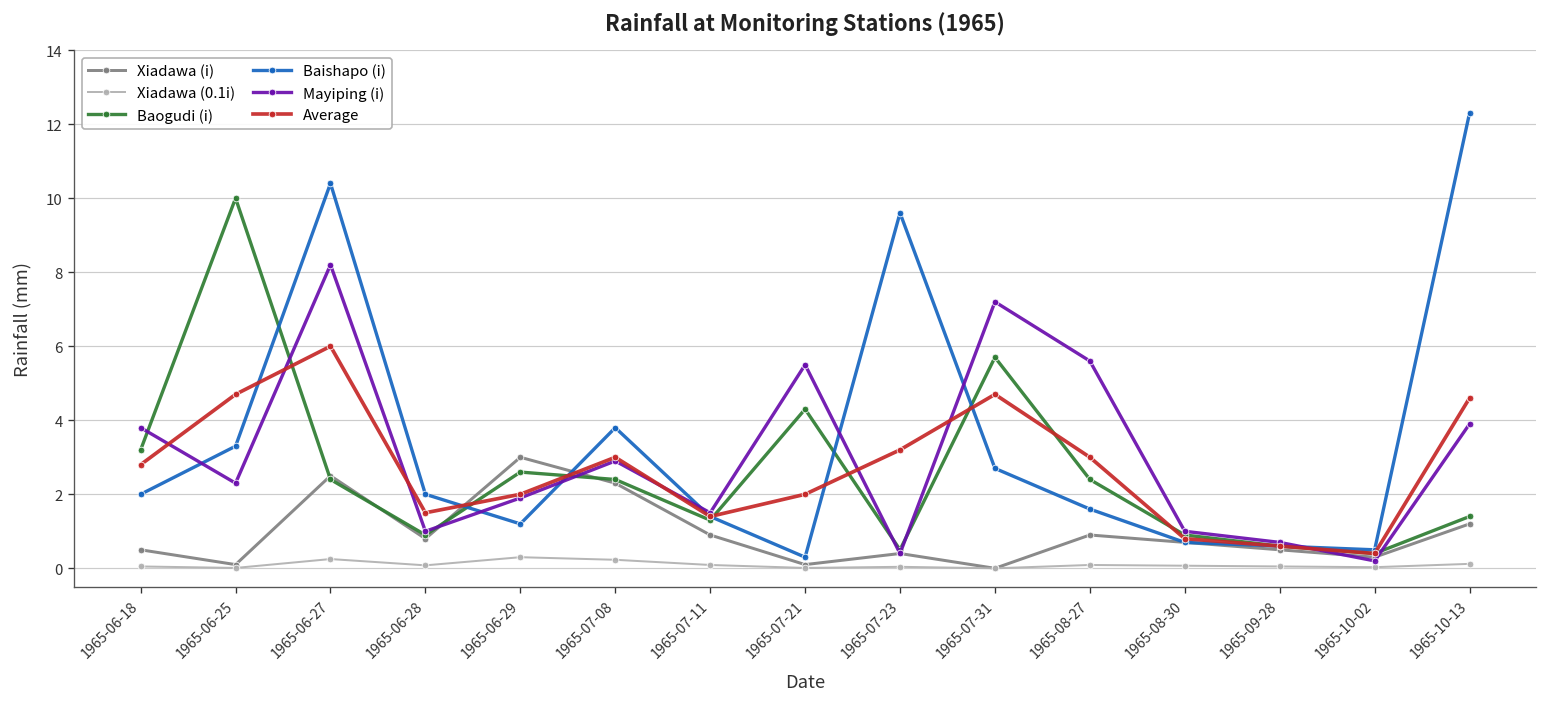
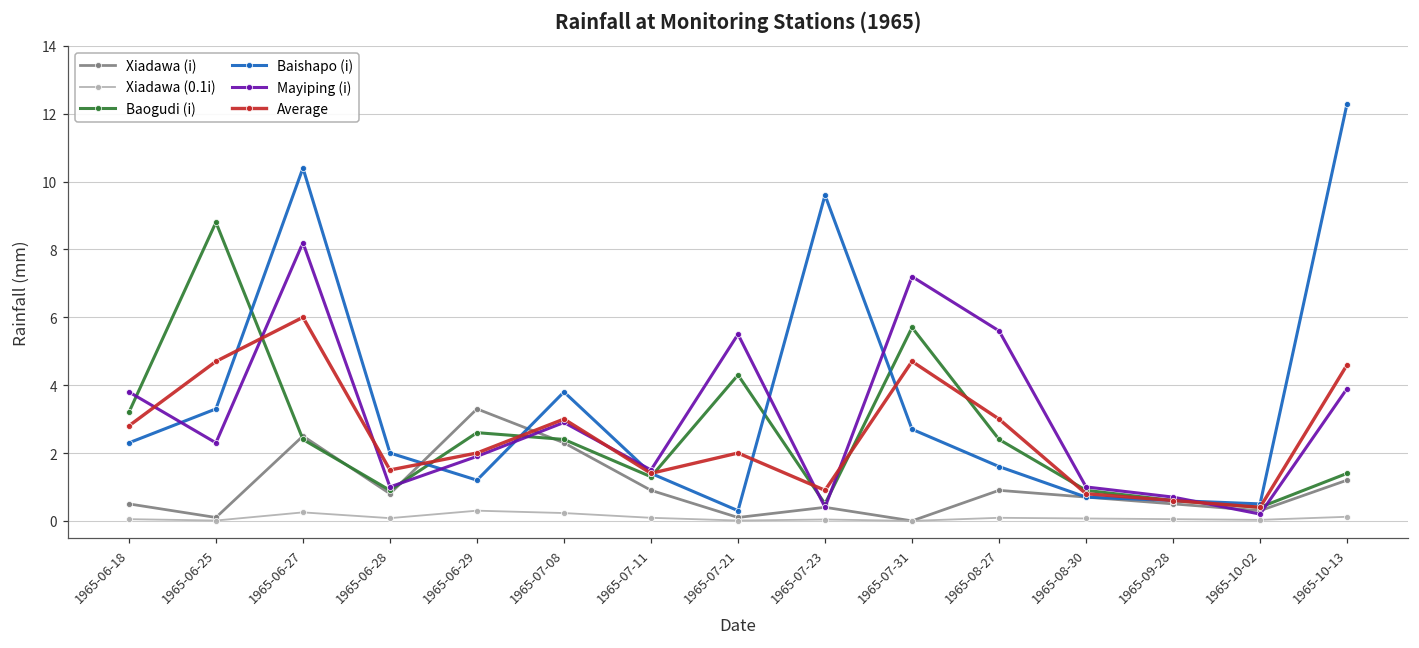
Baishapo (i), 1965-06-18: 2.0 -> 2.3
Baogudi (i), 1965-06-25: 10.0 -> 8.8
Xiadawa (i), 1965-06-29: 3.0 -> 3.3
Average, 1965-07-23: 3.2 -> 0.9
